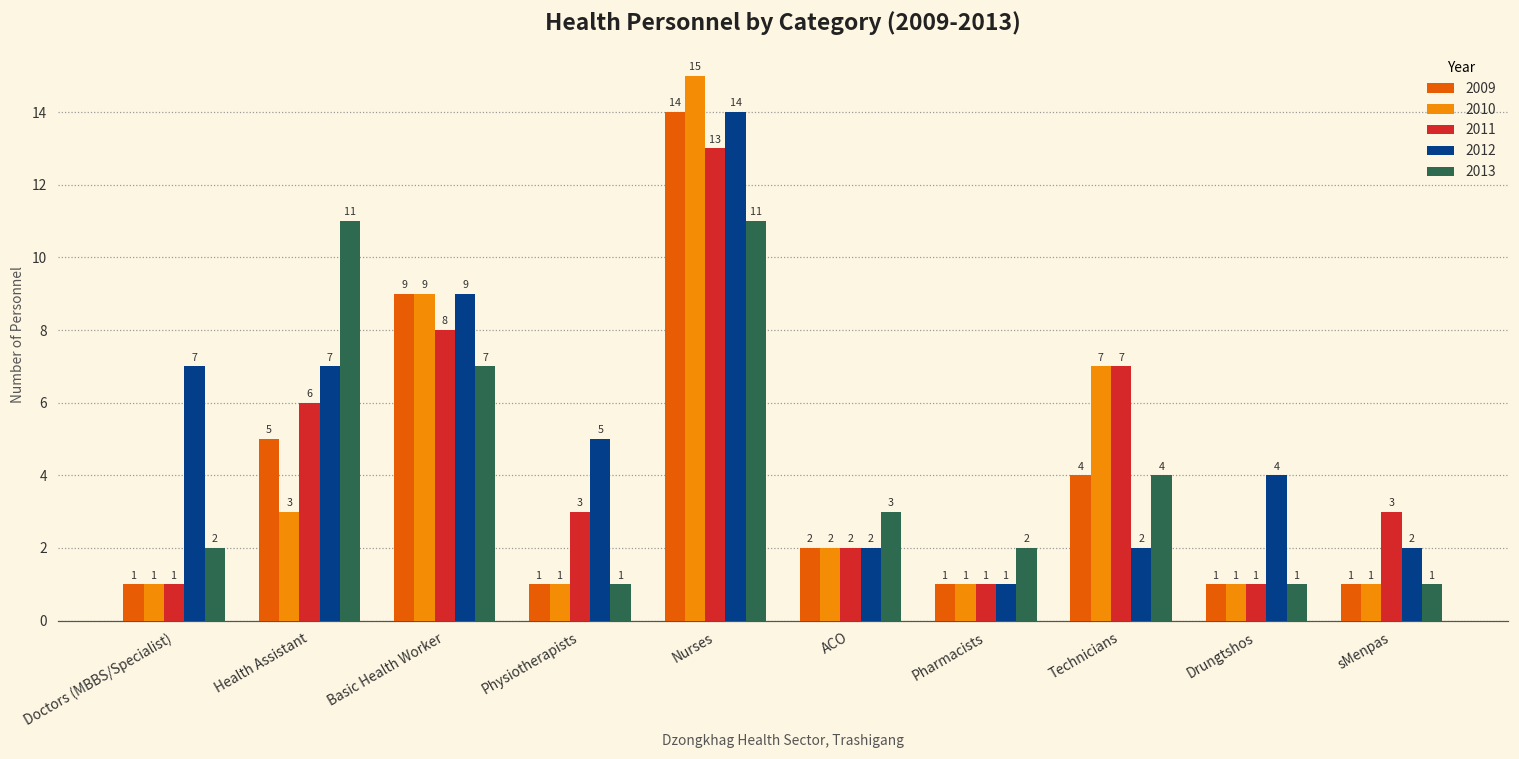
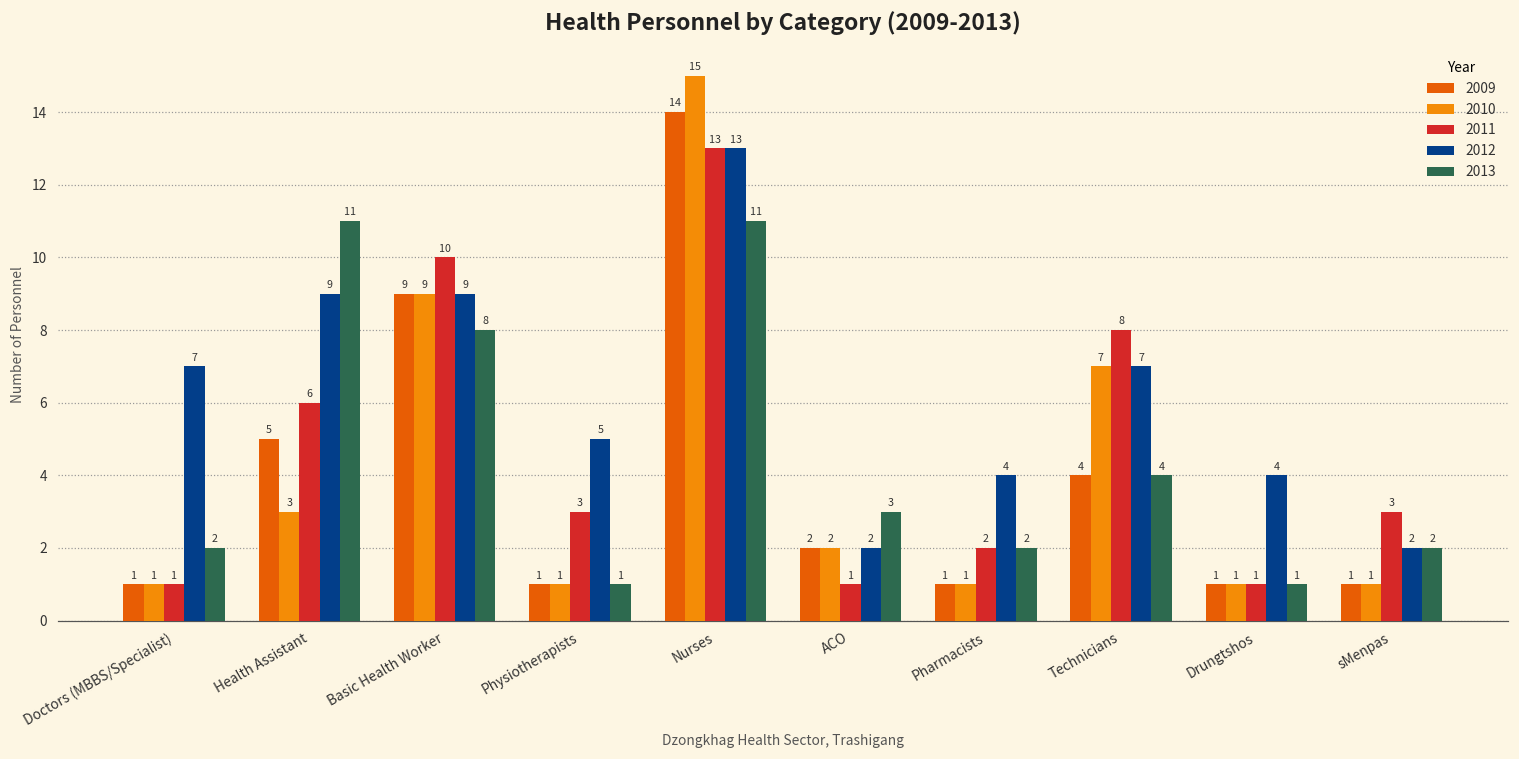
2012, Health Assistant: 7 -> 9
2011, Basic Health Worker: 8 -> 10
2013, Basic Health Worker: 7 -> 8
2012, Nurses: 14 -> 13
2011, ACO: 2 -> 1
2011, Pharmacists: 1 -> 2
2012, Pharmacists: 1 -> 4
2011, Technicians: 7 -> 8
2012, Technicians: 2 -> 7
2013, sMenpas: 1 -> 2
